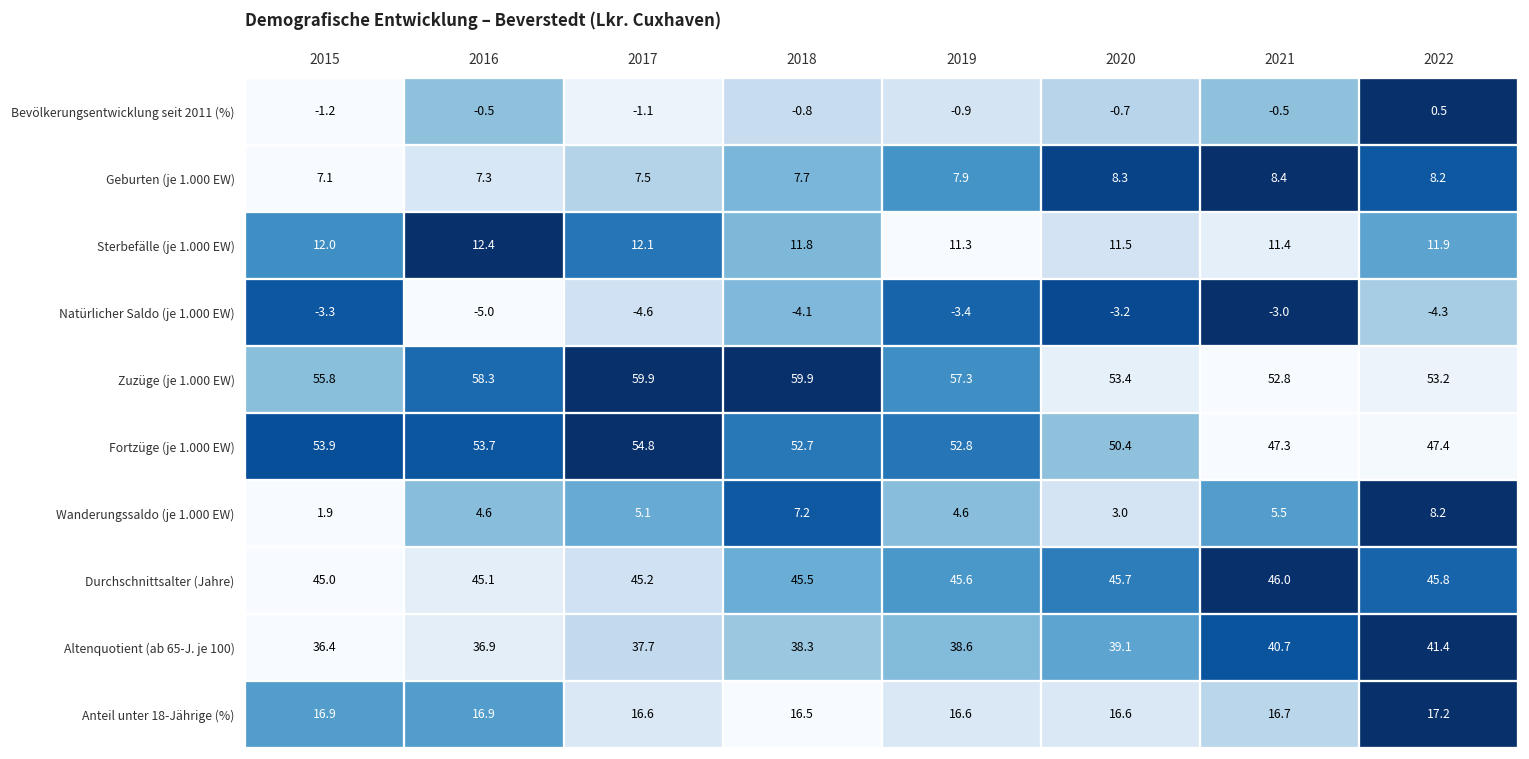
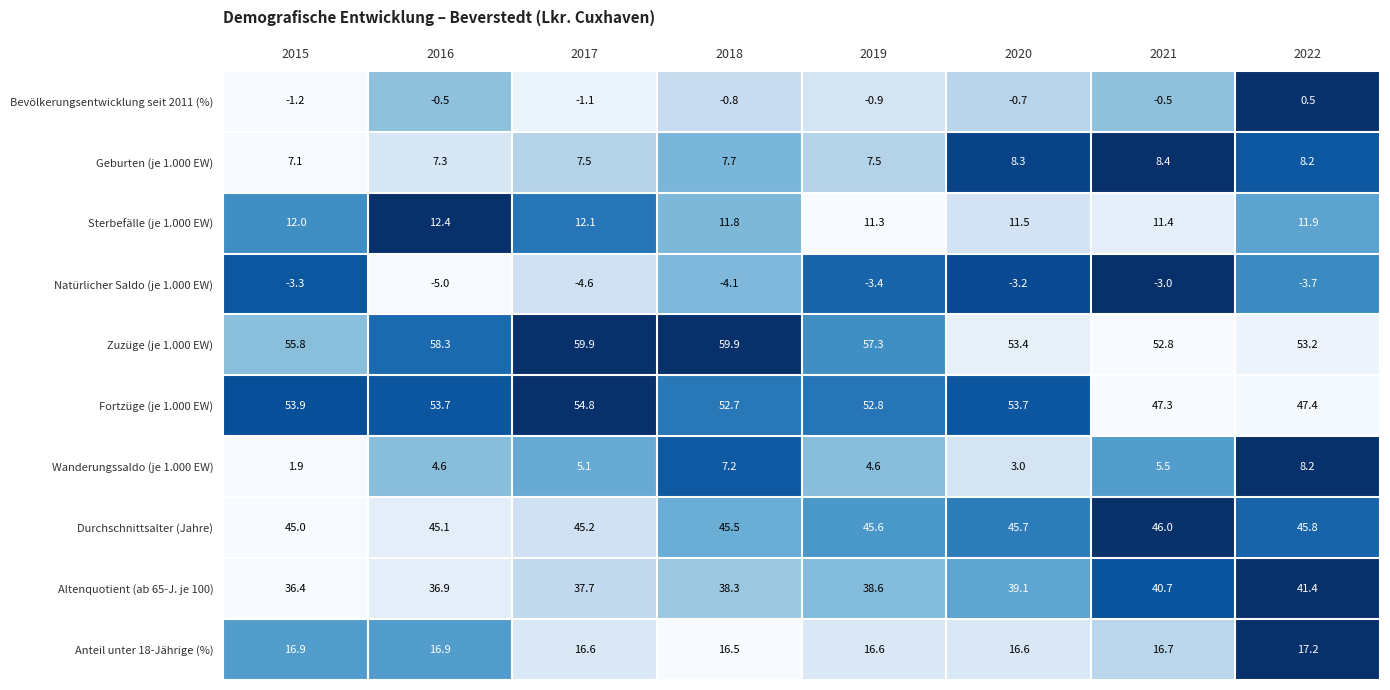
Geburten (je 1.000 EW), 2019: 7.9 -> 7.5
Natürlicher Saldo (je 1.000 EW), 2022: -4.3 -> -3.7
Fortzüge (je 1.000 EW), 2020: 50.4 -> 53.7
